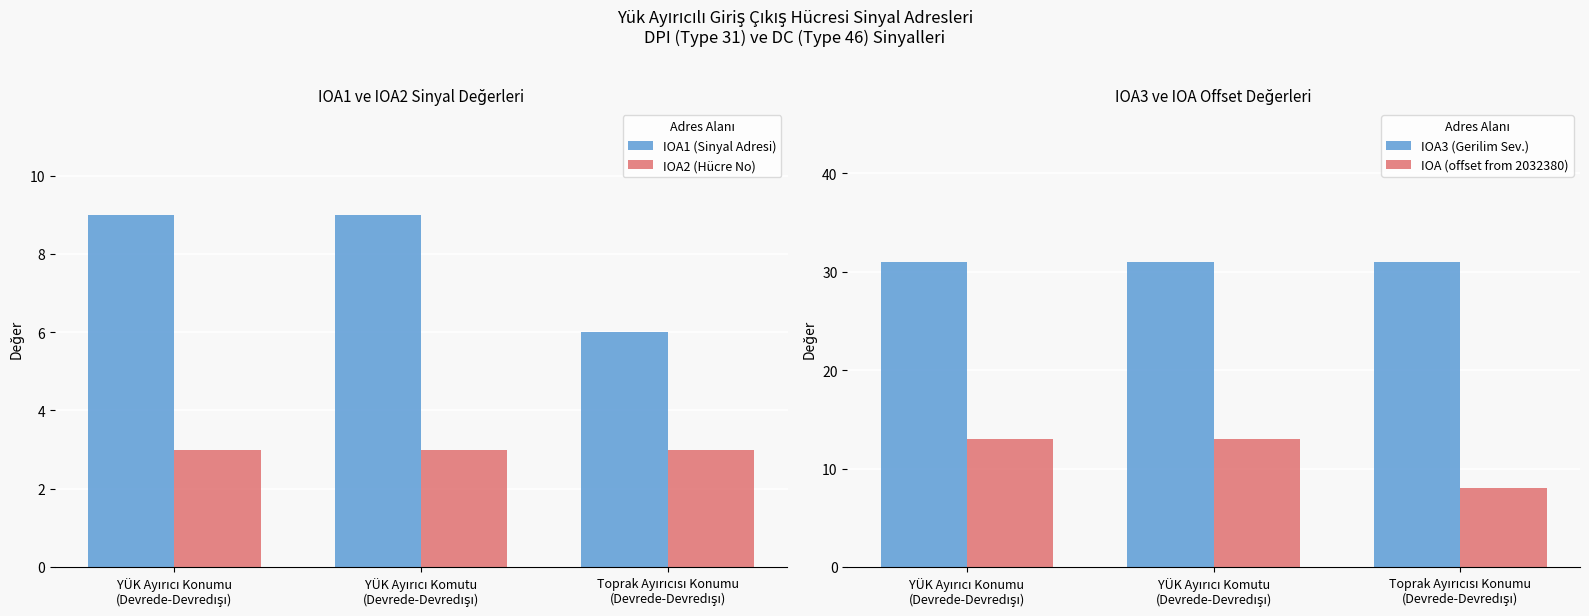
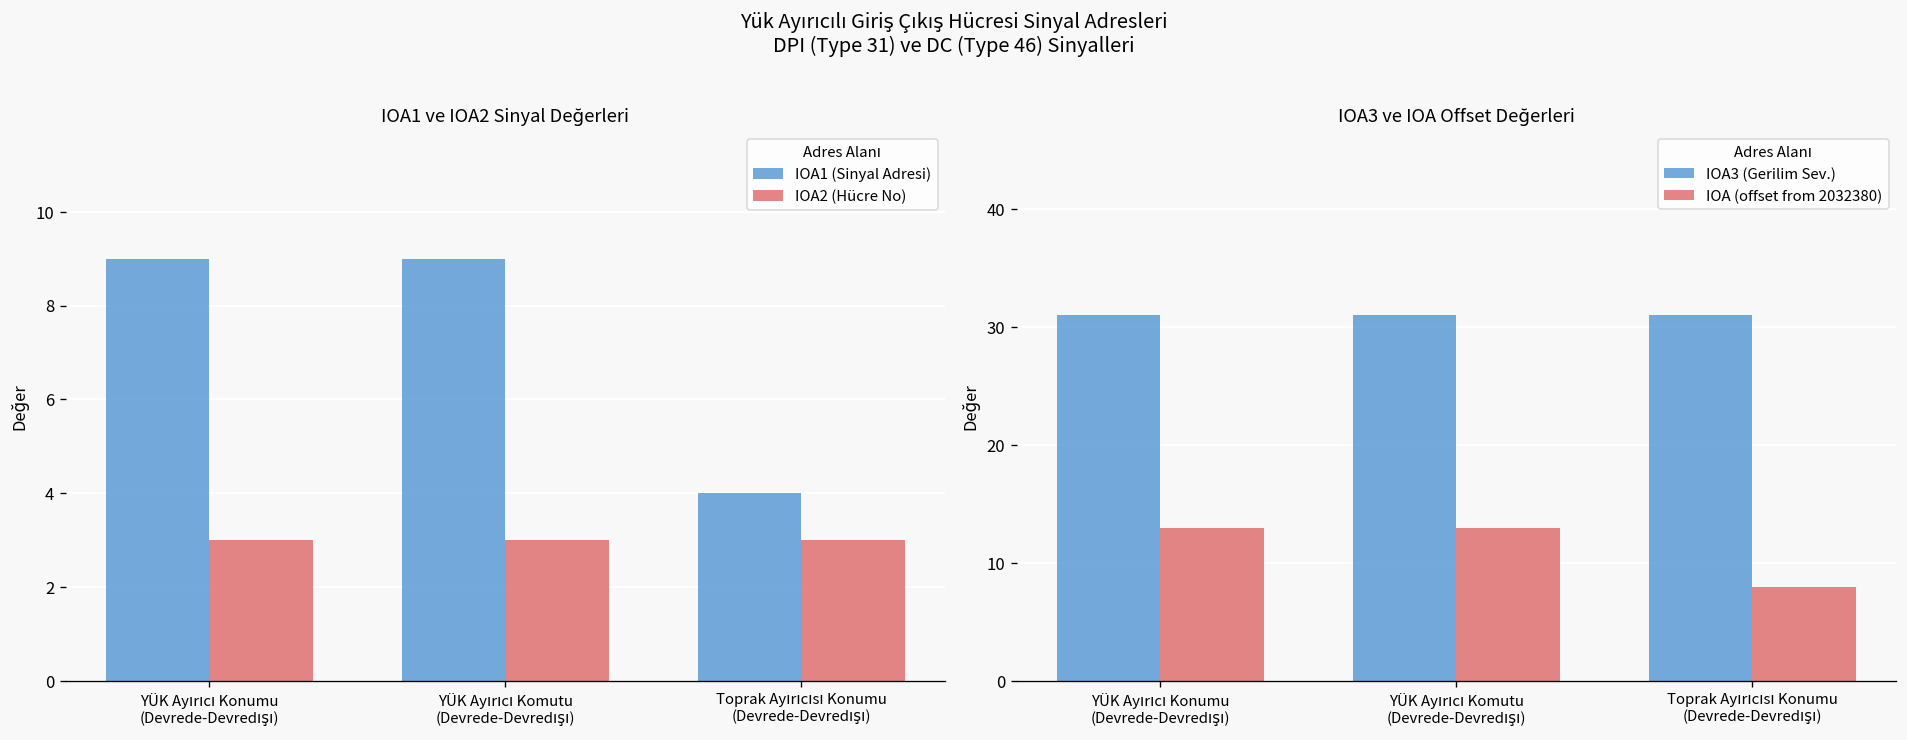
IOA1 ve IOA2 Sinyal Değerleri, IOA1 (Sinyal Adresi), Toprak Ayırıcısı Konumu (Devrede-Devredışı): 6 -> 4
